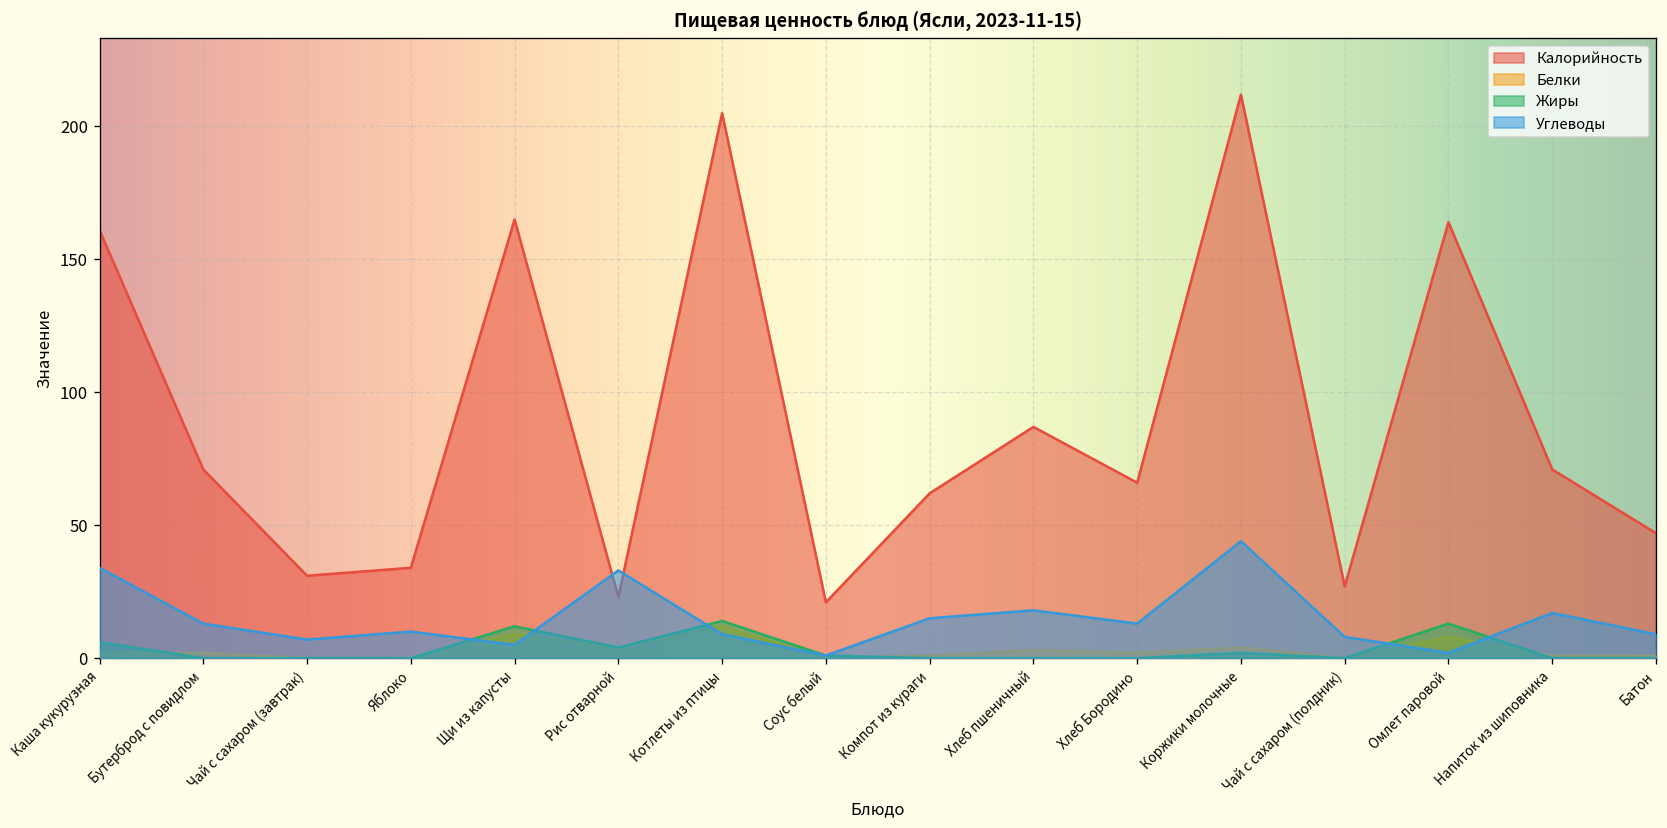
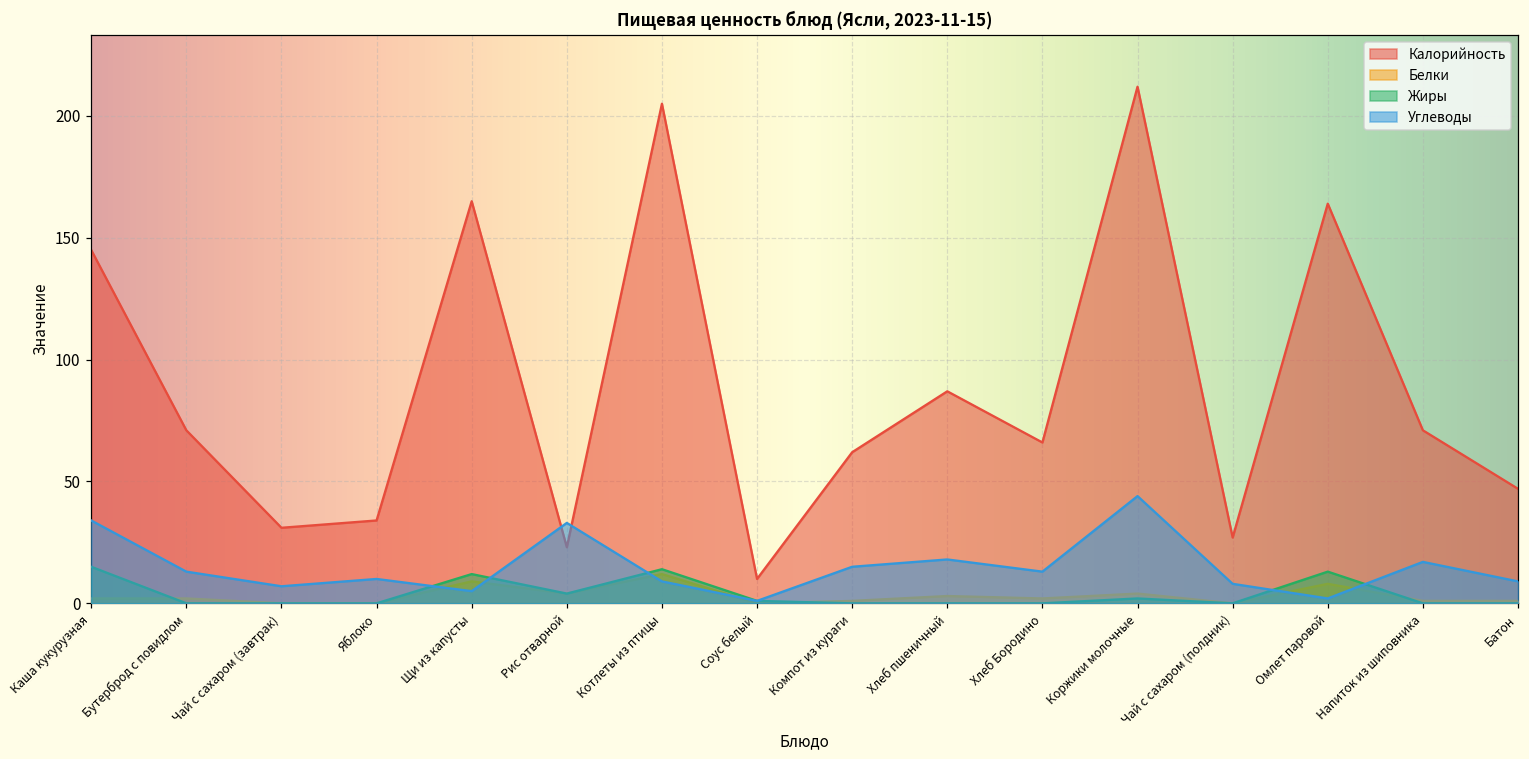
Калорийность, Каша кукурузная: 161 -> 145
Жиры, Каша кукурузная: 6 -> 15
Калорийность, Соус белый: 21 -> 10
